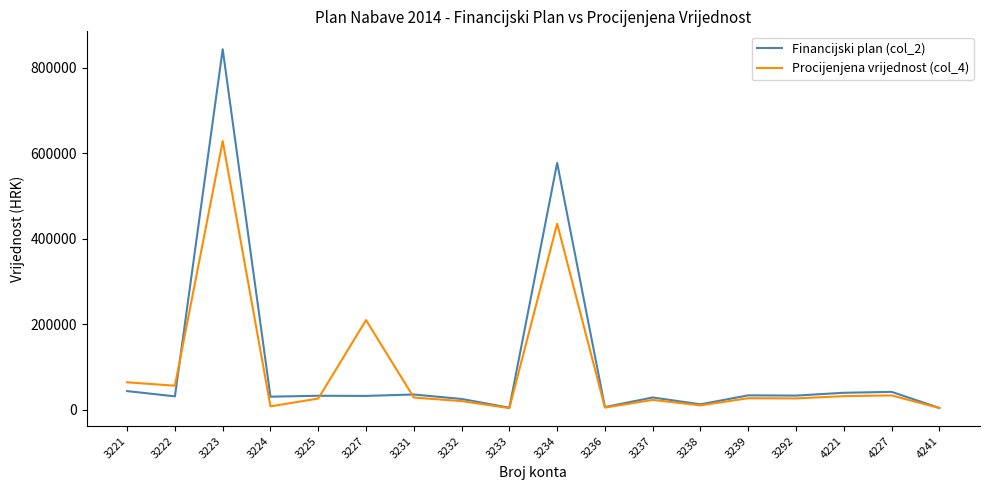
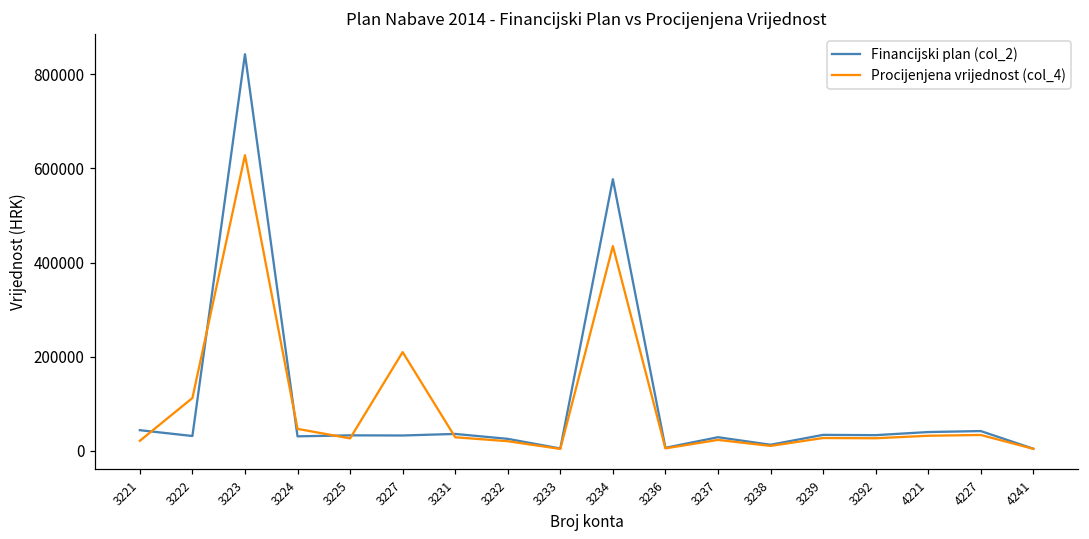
Procijenjena vrijednost (col_4), 3221: 60000 -> 20000
Procijenjena vrijednost (col_4), 3222: 60000 -> 110000
Procijenjena vrijednost (col_4), 3224: 10000 -> 50000
